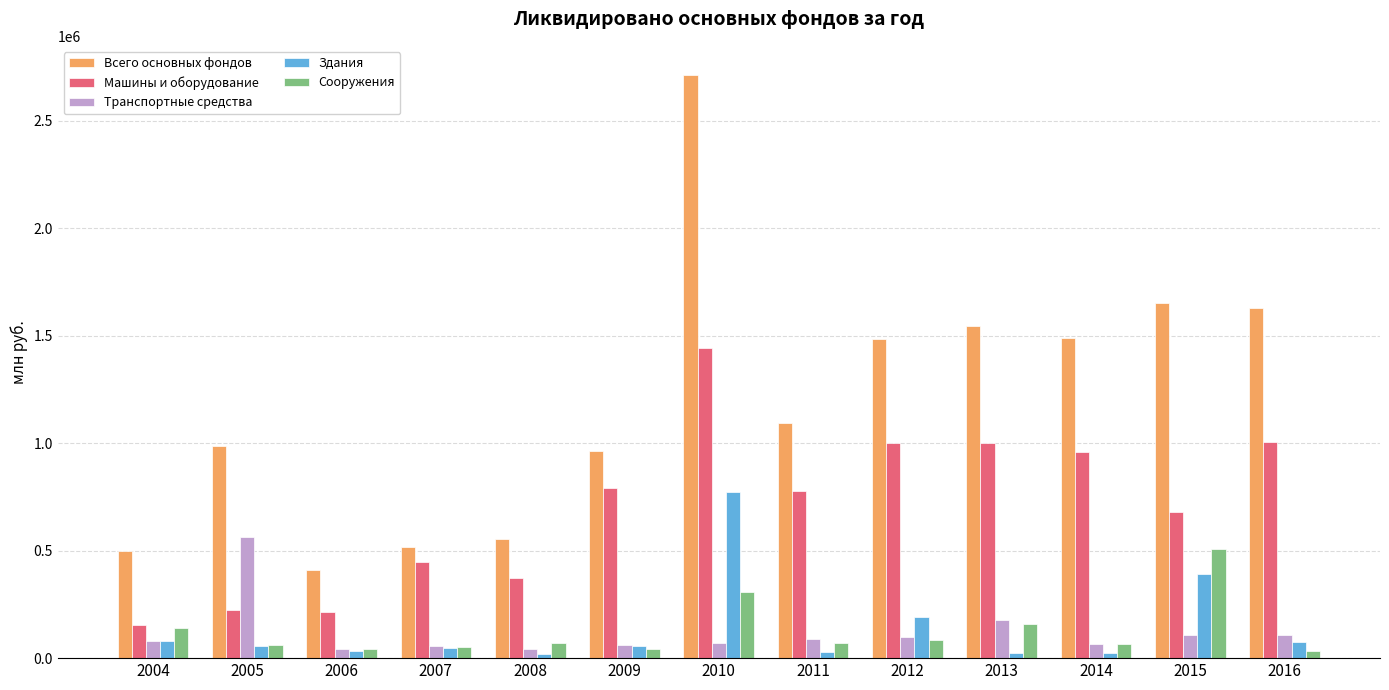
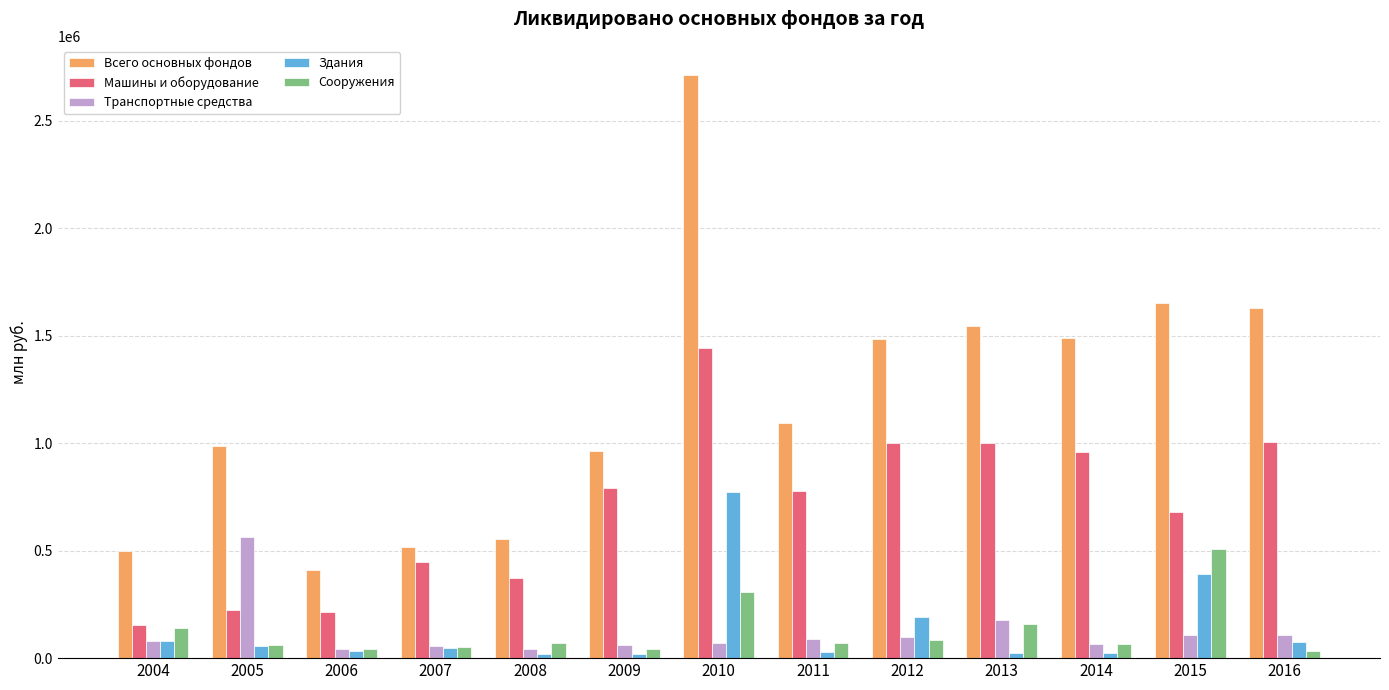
Здания, 2009: 60000 -> 20000
